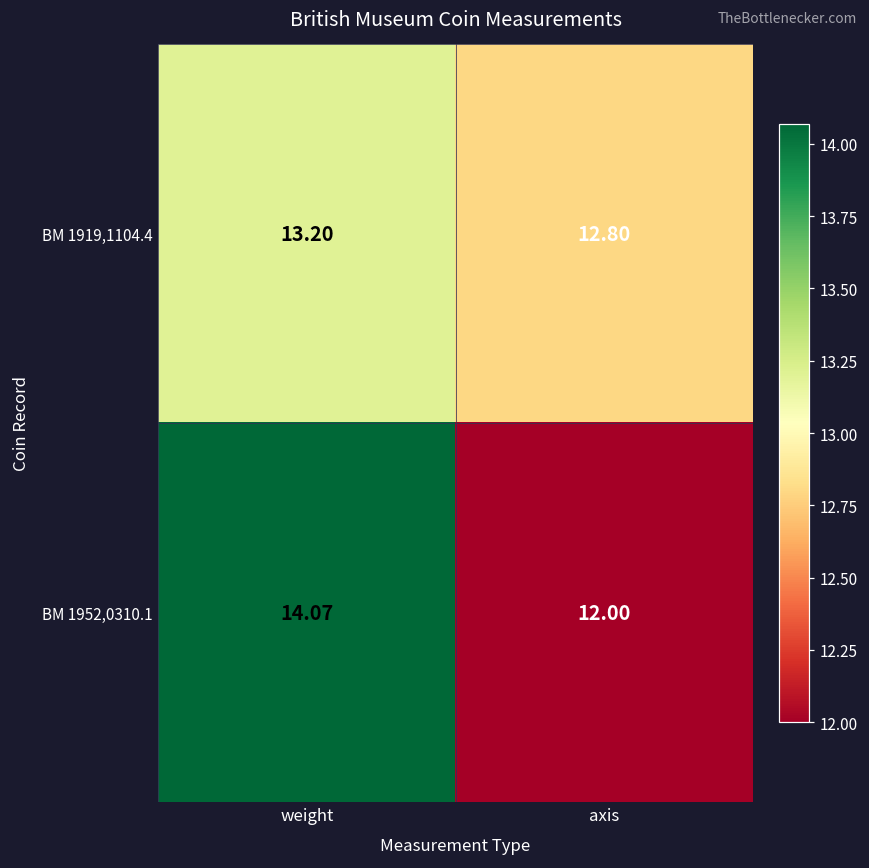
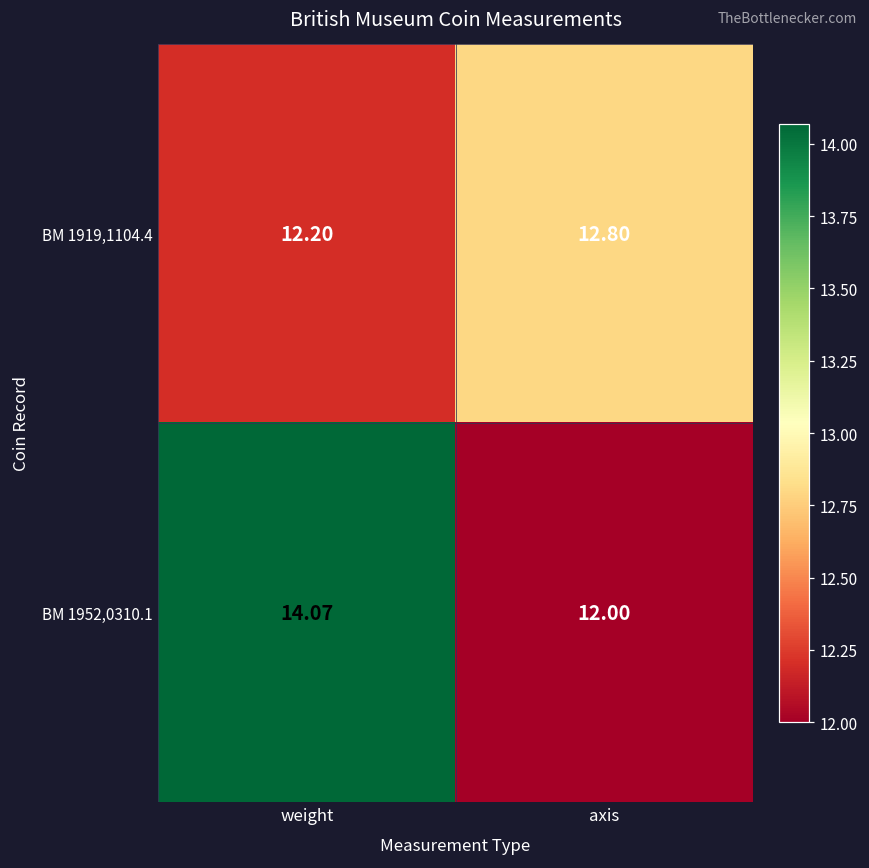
BM 1919,1104.4, weight: 13.20 -> 12.20
